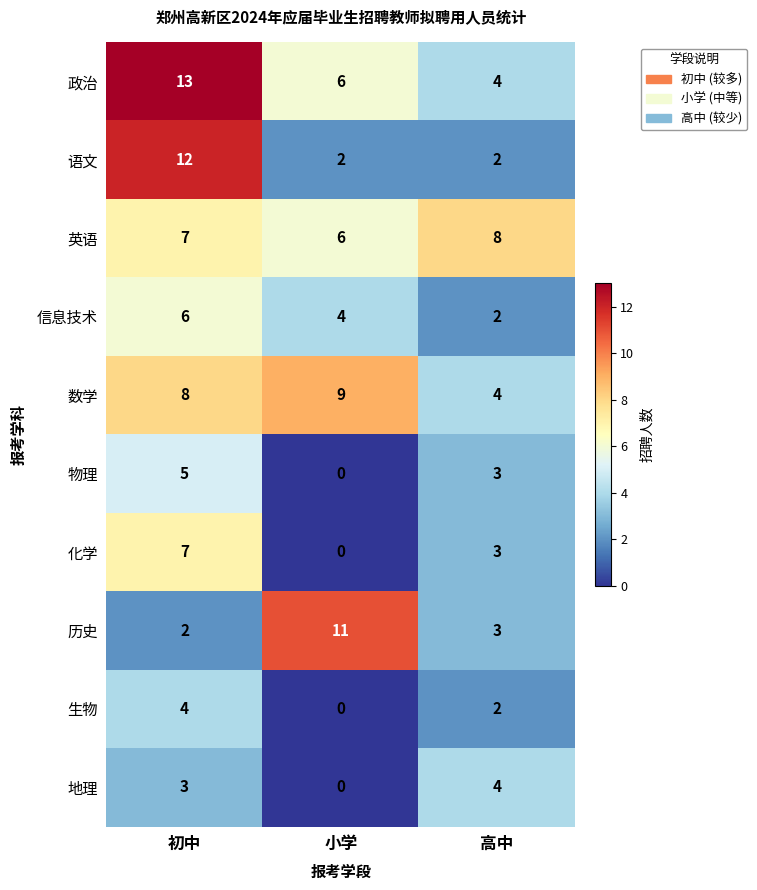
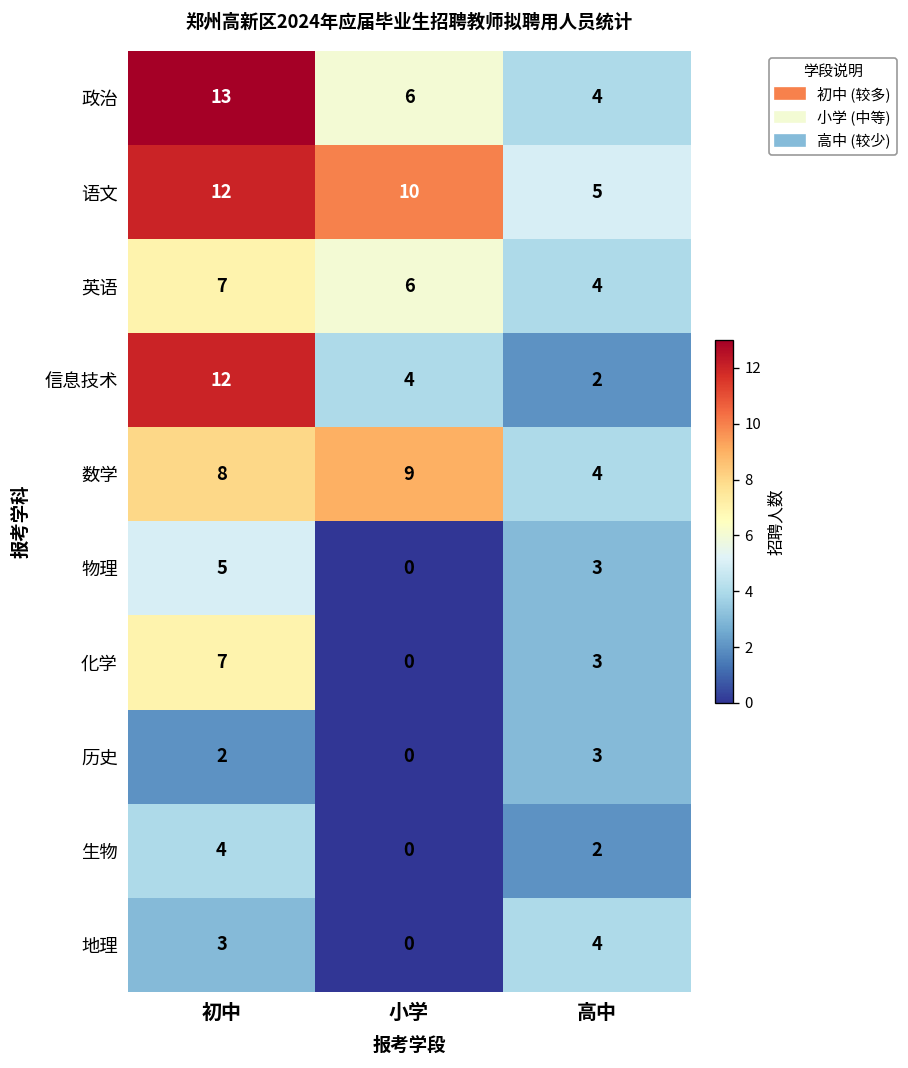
语文, 小学: 2 -> 10
语文, 高中: 2 -> 5
英语, 高中: 8 -> 4
信息技术, 初中: 6 -> 12
历史, 小学: 11 -> 0
